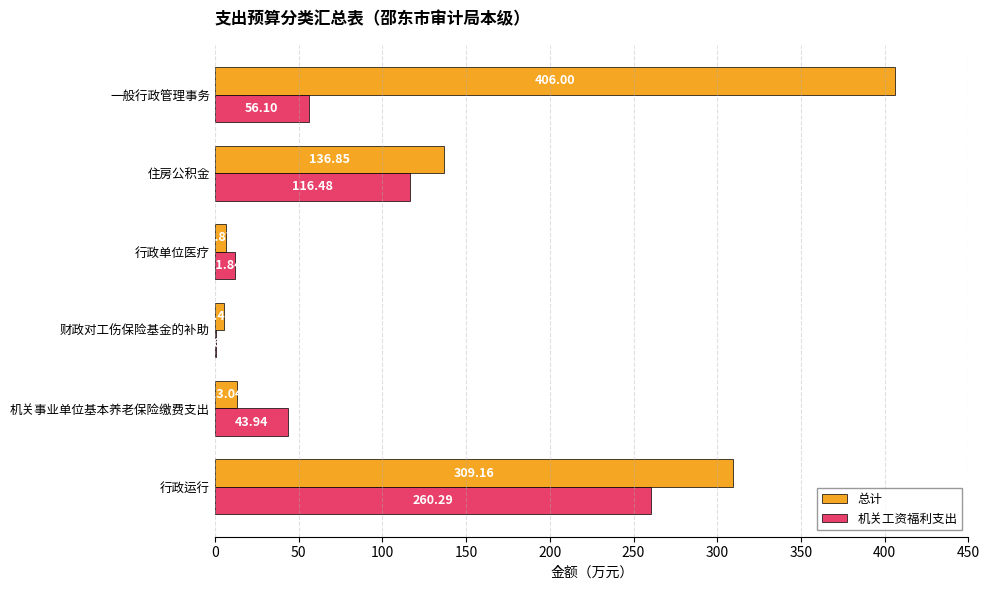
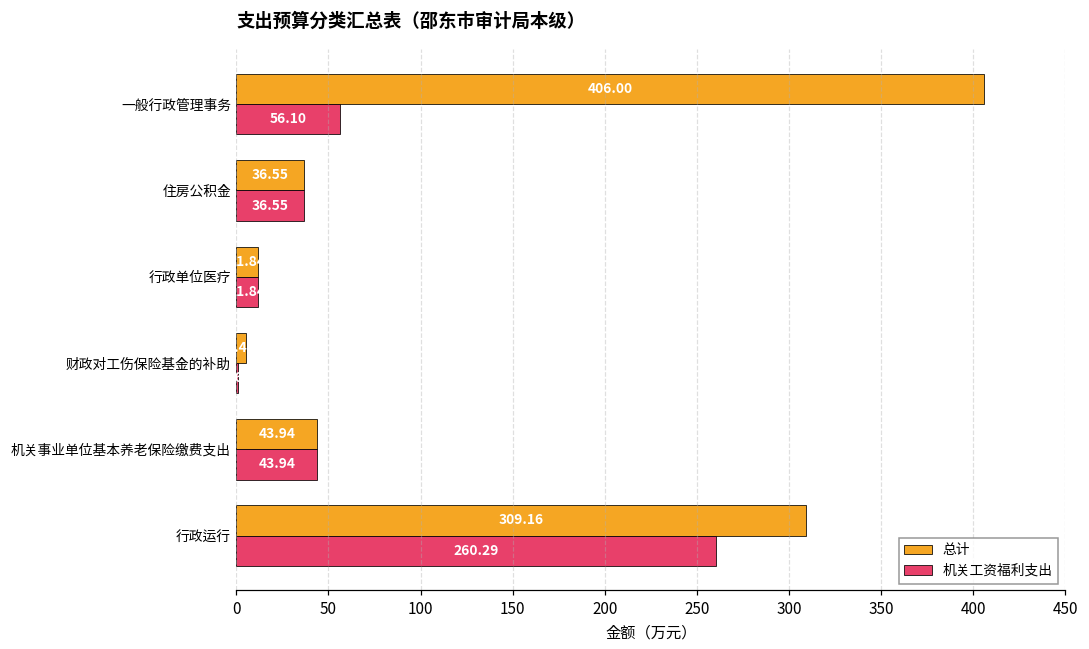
总计, 住房公积金: 136.85 -> 36.55
机关工资福利支出, 住房公积金: 116.48 -> 36.55
总计, 行政单位医疗: 7 -> 12
总计, 机关事业单位基本养老保险缴费支出: 13.04 -> 43.94
